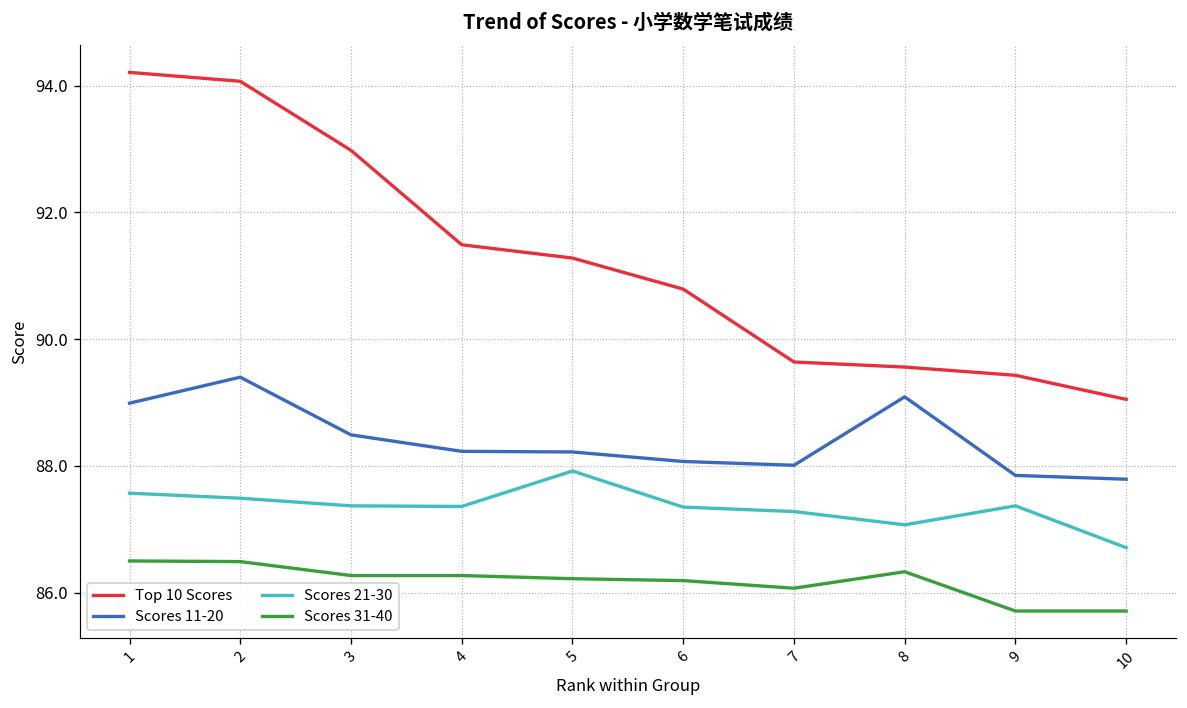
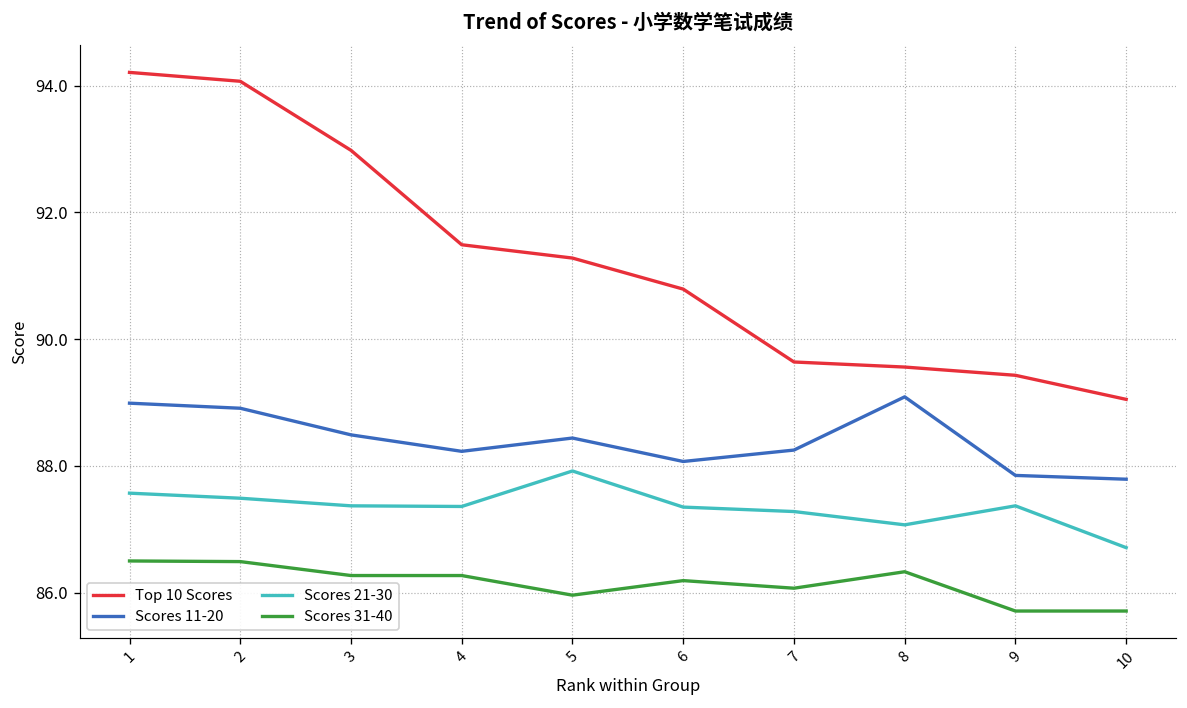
Scores 11-20, 2: 89.4 -> 88.9
Scores 11-20, 5: 88.2 -> 88.4
Scores 31-40, 5: 86.2 -> 86.0
Scores 11-20, 7: 88.0 -> 88.3
